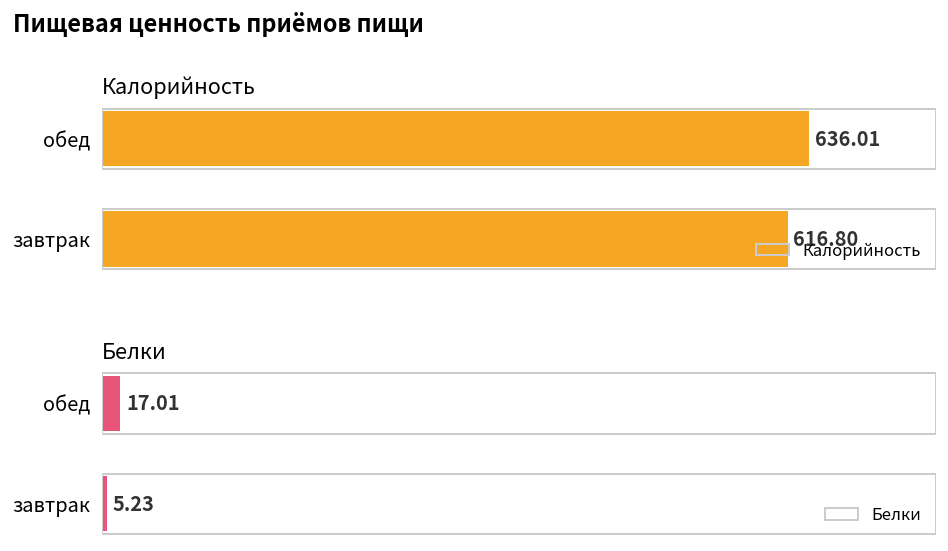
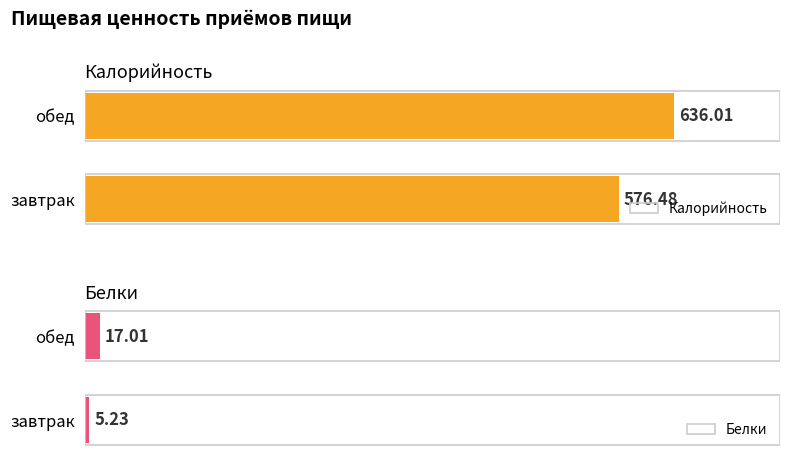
Калорийность, завтрак: 616.80 -> 576.48
